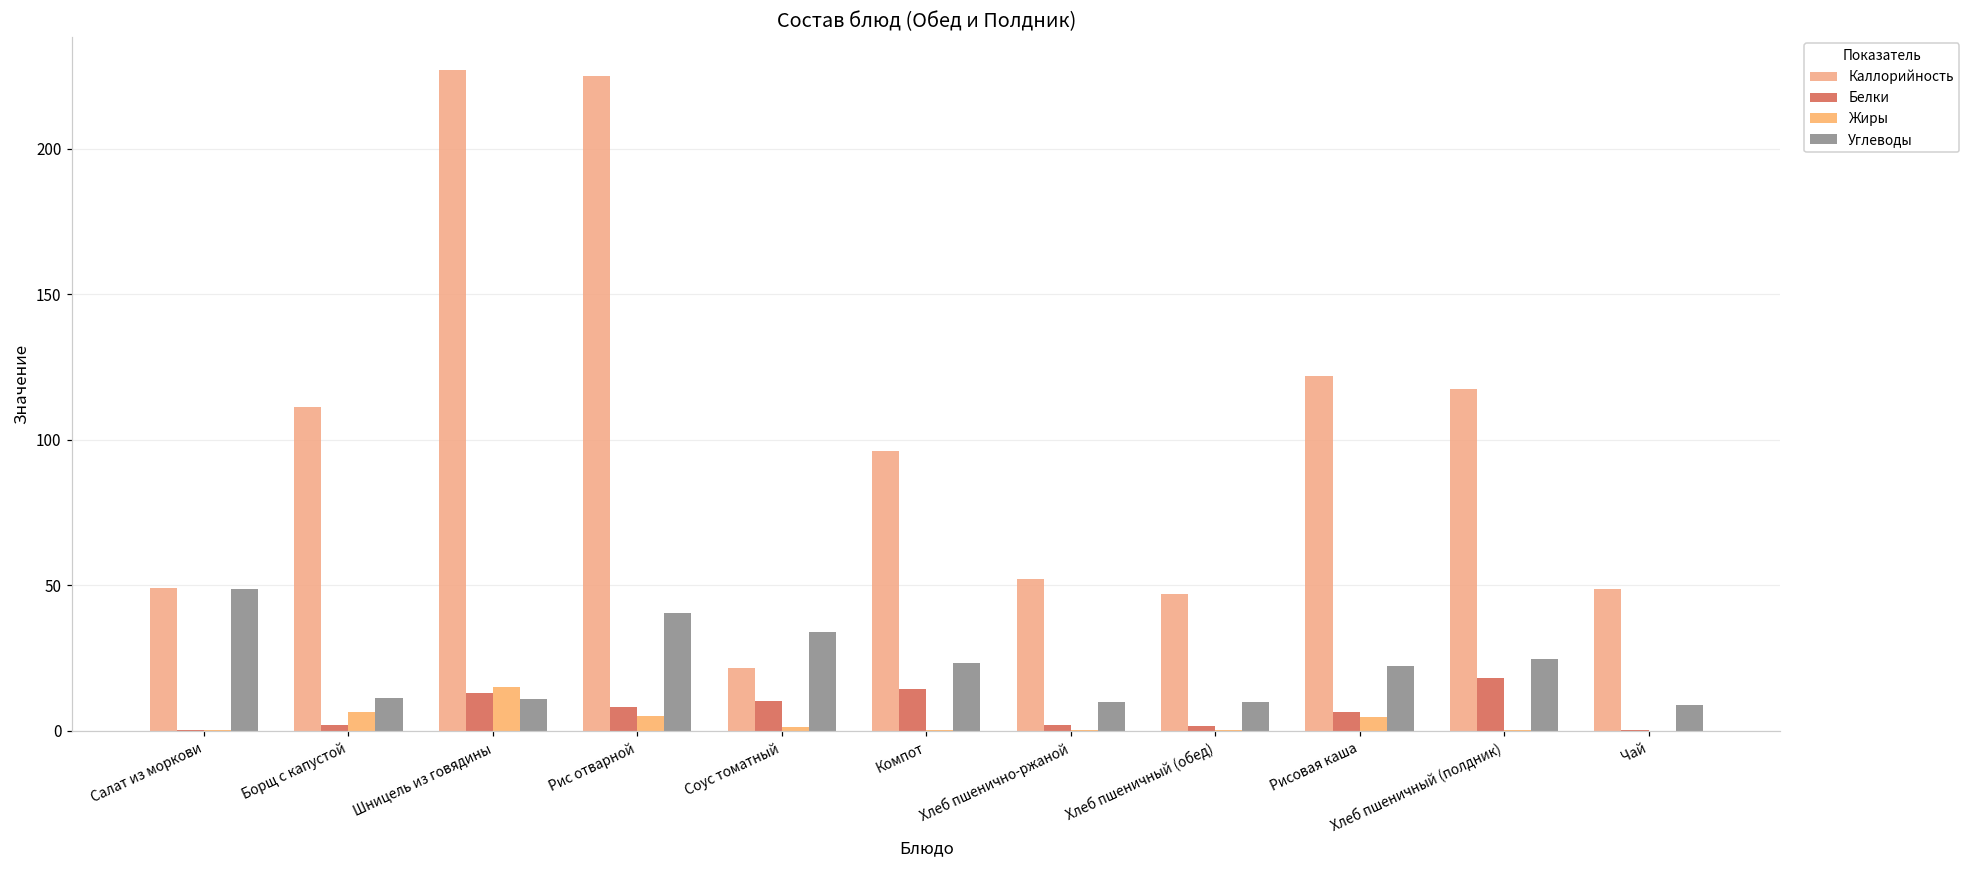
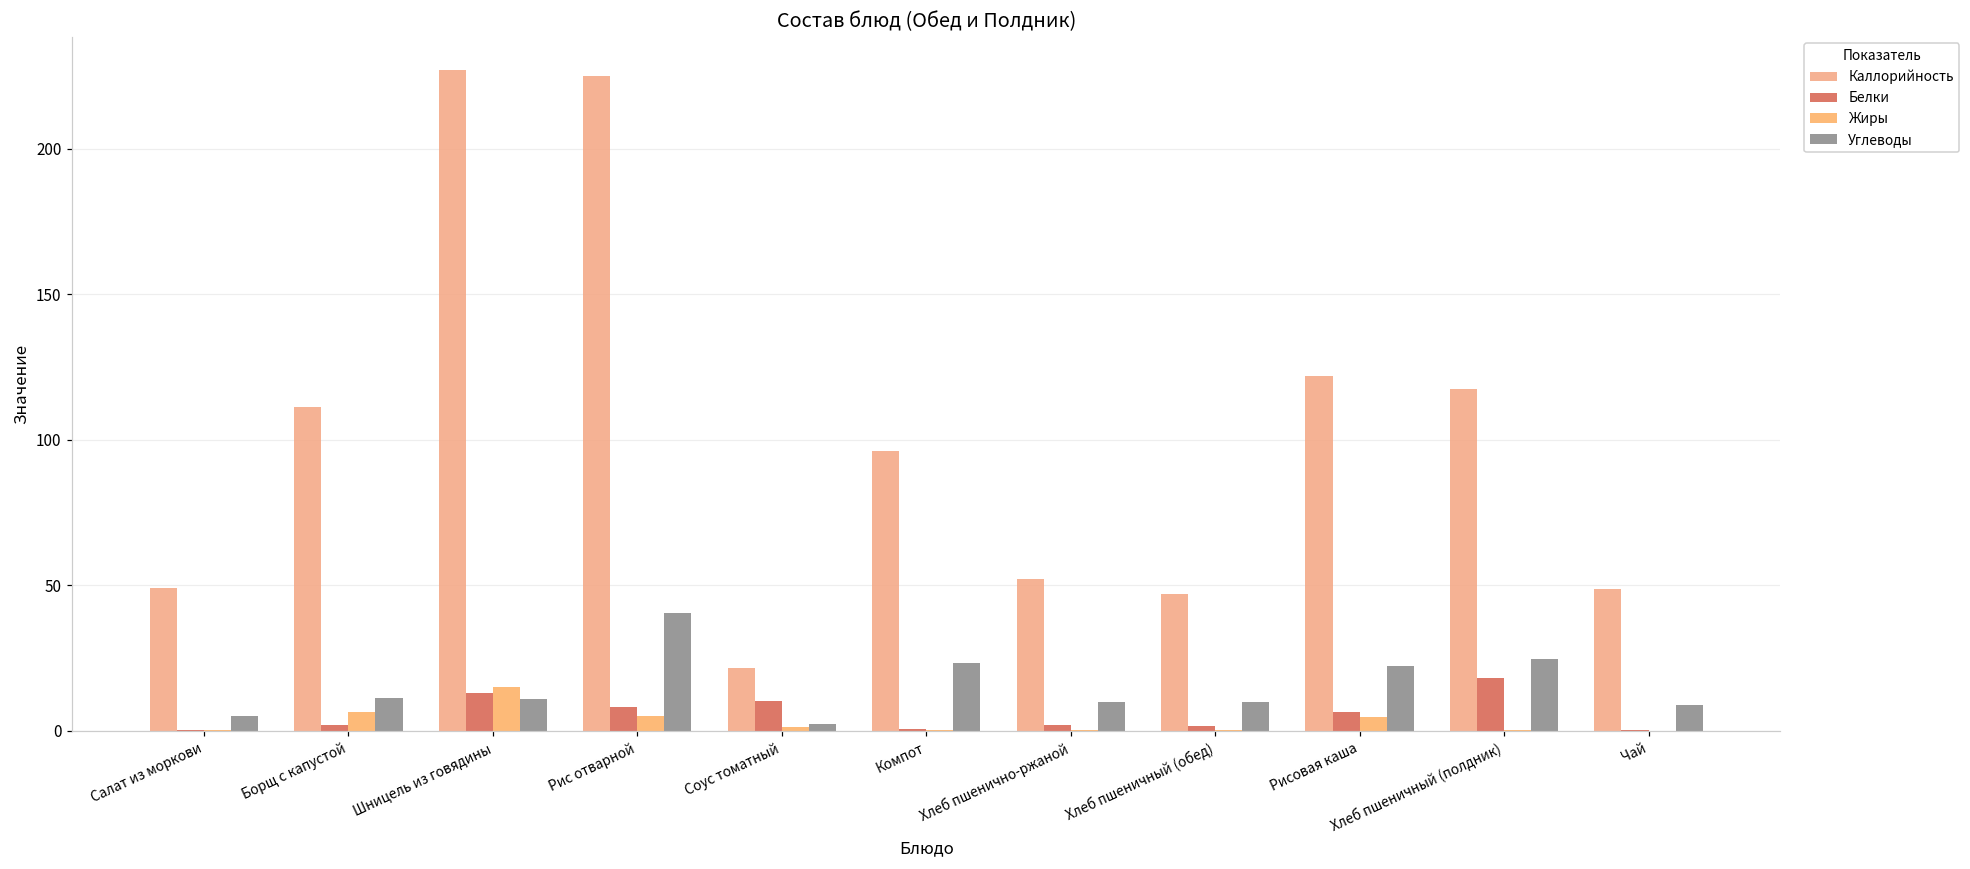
Углеводы, Салат из моркови: 49 -> 5
Углеводы, Соус томатный: 34 -> 2
Белки, Компот: 14 -> 1
